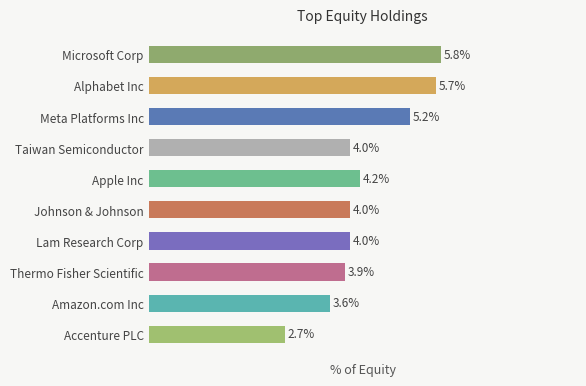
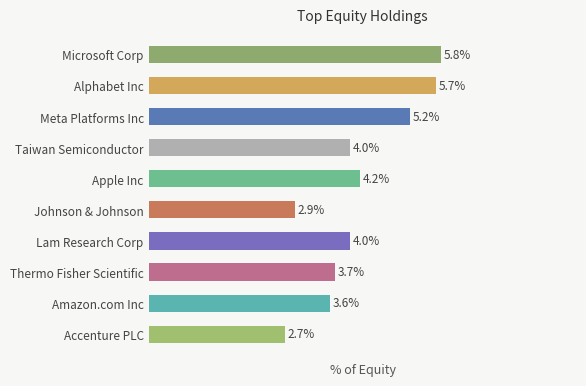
Johnson & Johnson: 4.0% -> 2.9%
Thermo Fisher Scientific: 3.9% -> 3.7%
